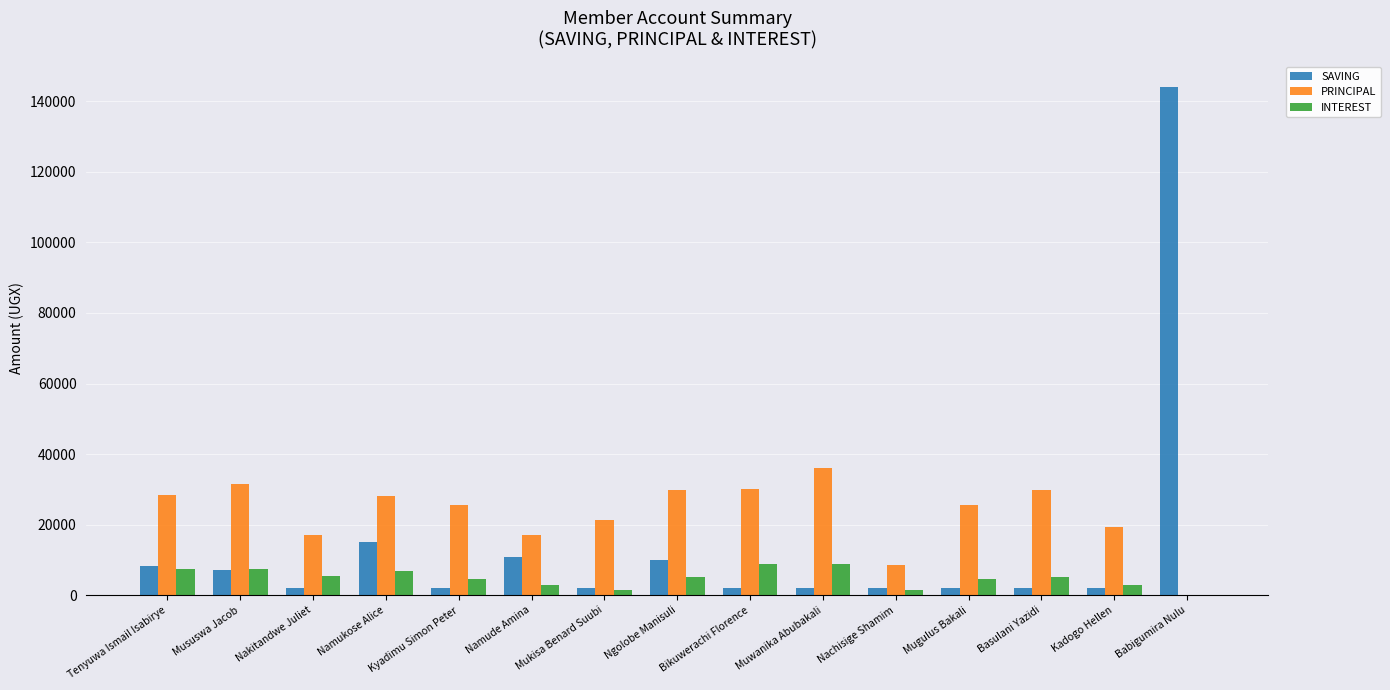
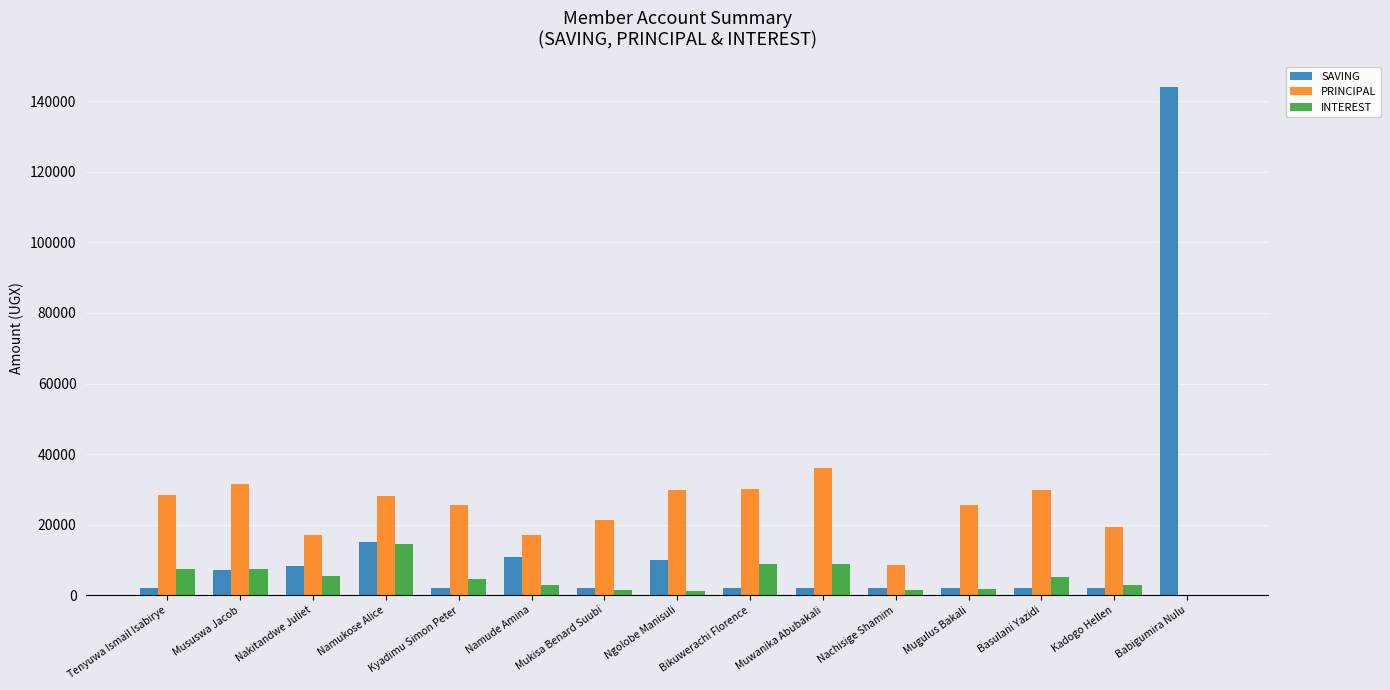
SAVING, Tenyuwa Ismail Isabirye: 8000 -> 2000
SAVING, Nakitandwe Juliet: 2000 -> 8000
INTEREST, Namukose Alice: 7000 -> 15000
INTEREST, Ngolobe Manisuli: 5000 -> 1000
INTEREST, Mugulus Bakali: 5000 -> 2000
